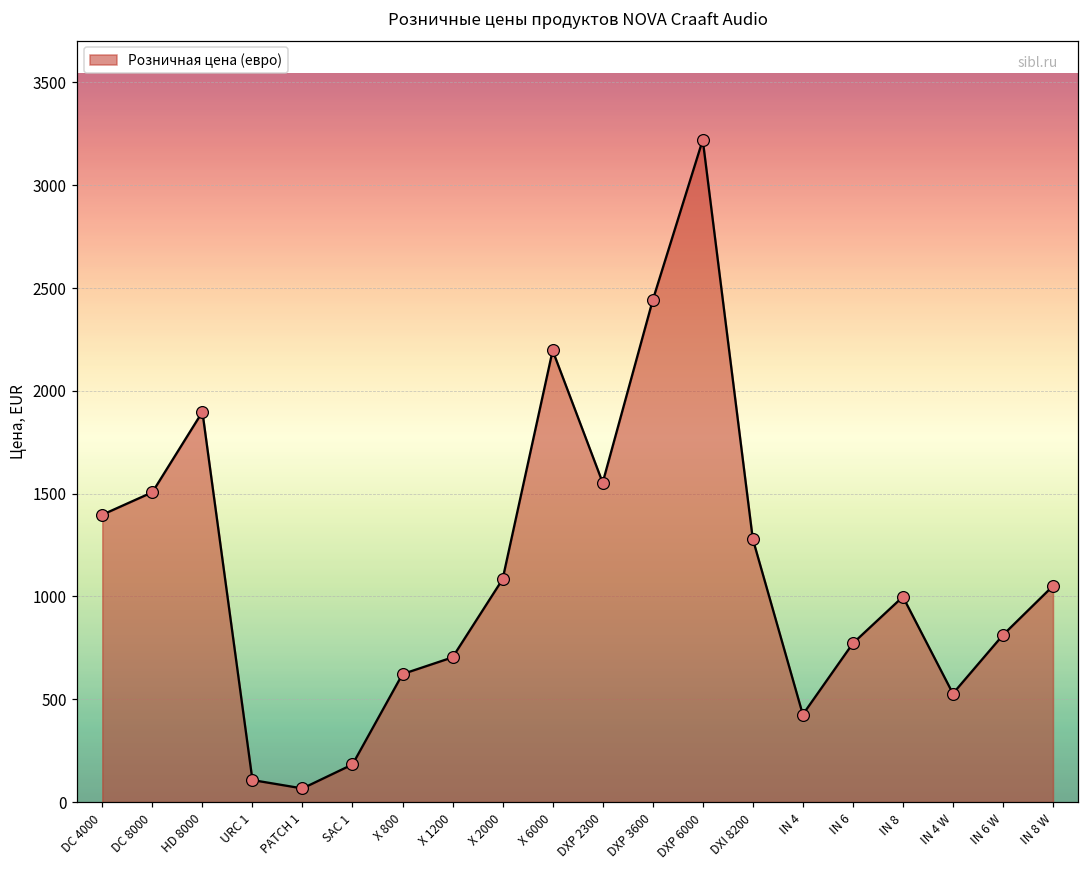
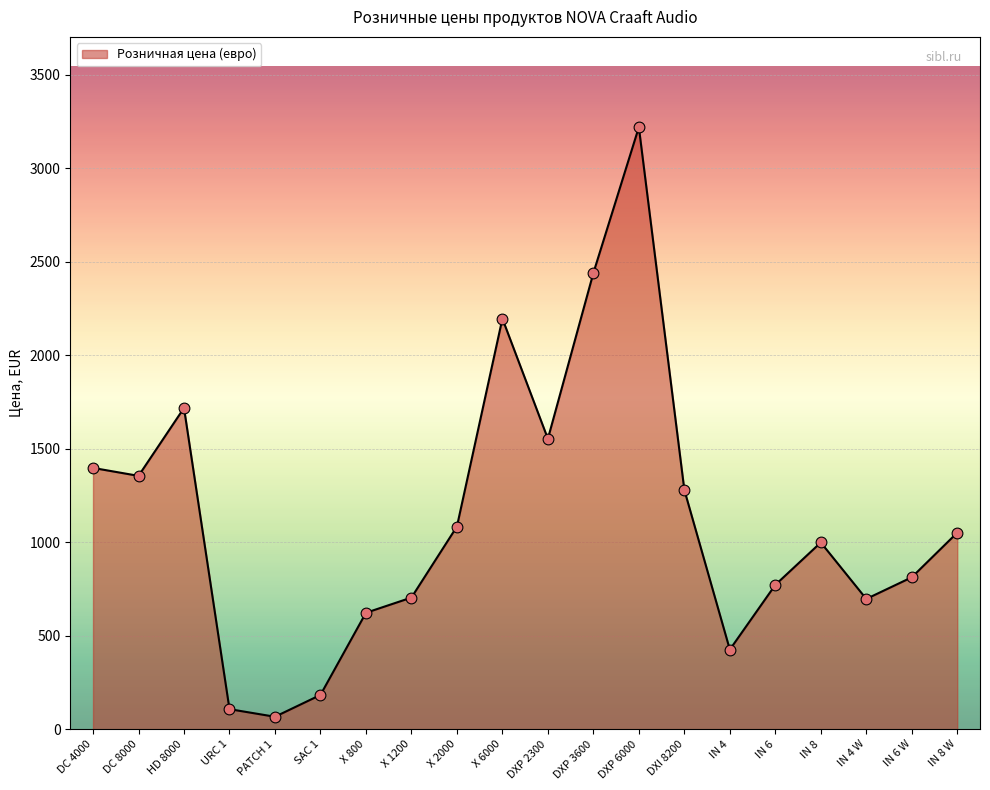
DC 8000: 1510 -> 1360
HD 8000: 1900 -> 1720
IN 4 W: 530 -> 700
